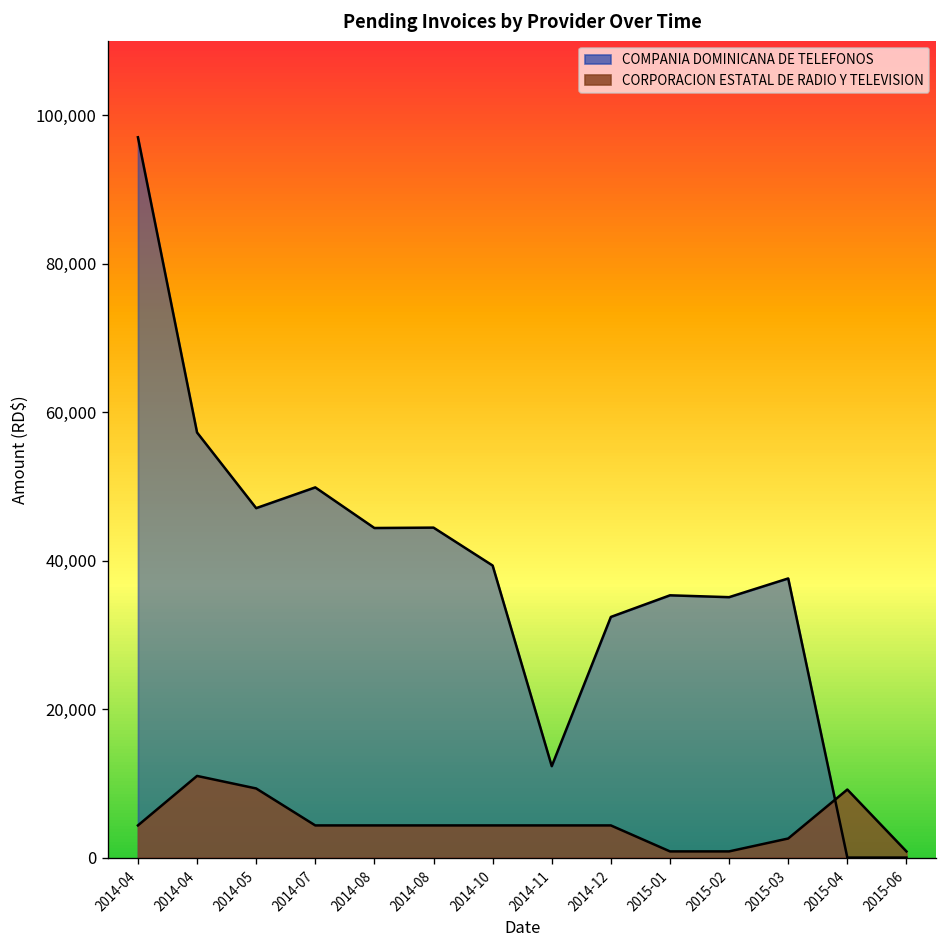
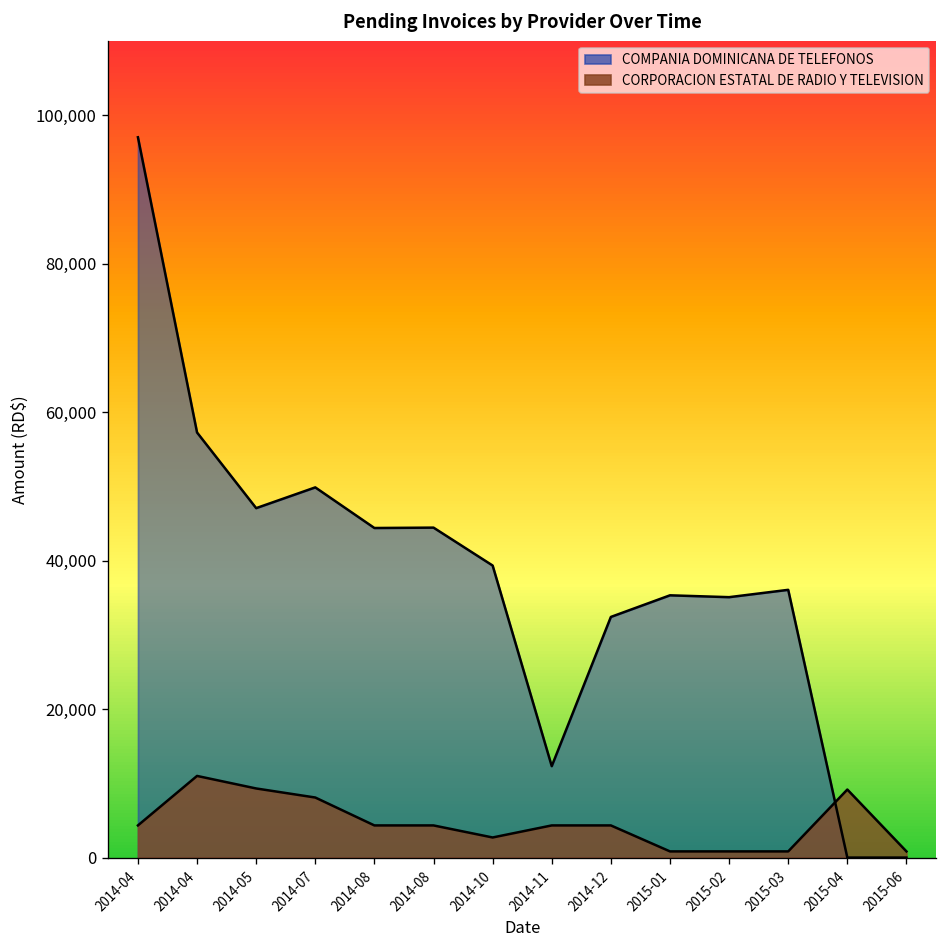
CORPORACION ESTATAL DE RADIO Y TELEVISION, 2014-07: 4,000 -> 8,000
CORPORACION ESTATAL DE RADIO Y TELEVISION, 2014-10: 4,000 -> 3,000
COMPANIA DOMINICANA DE TELEFONOS, 2015-03: 38,000 -> 36,000
CORPORACION ESTATAL DE RADIO Y TELEVISION, 2015-03: 3,000 -> 1,000
